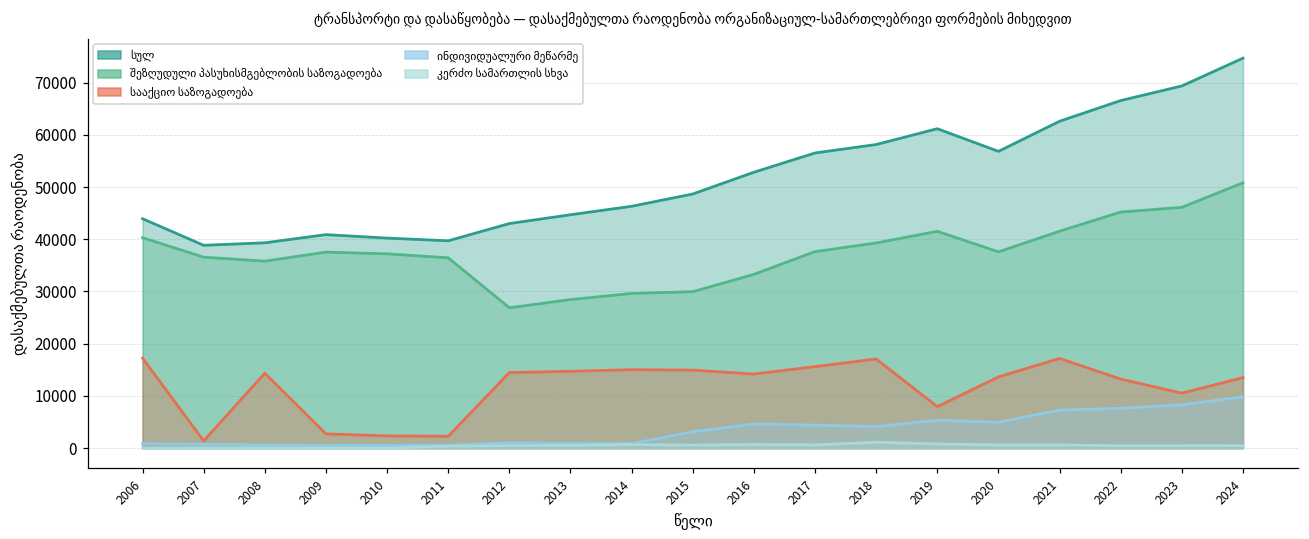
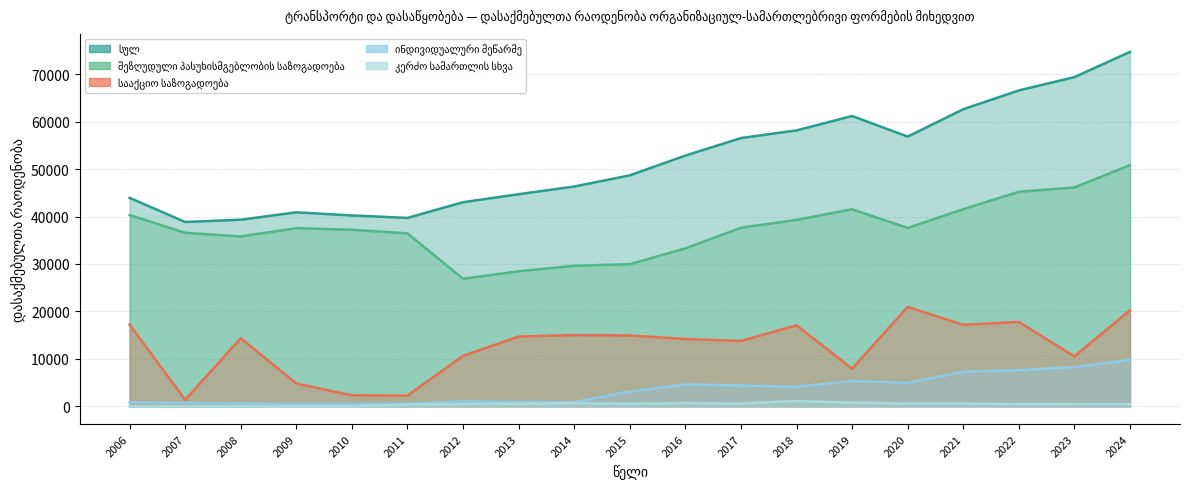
სააქციო საზოგადოება, 2009: 3000 -> 5000
სააქციო საზოგადოება, 2012: 14000 -> 11000
სააქციო საზოგადოება, 2017: 16000 -> 14000
სააქციო საზოგადოება, 2020: 14000 -> 21000
სააქციო საზოგადოება, 2022: 13000 -> 18000
სააქციო საზოგადოება, 2024: 14000 -> 20000
